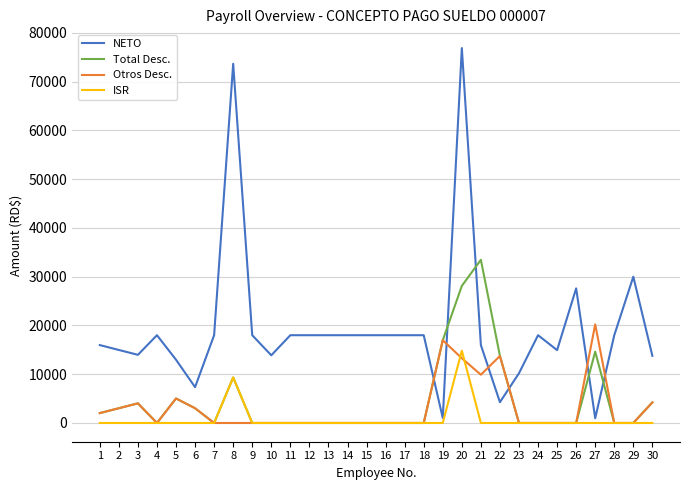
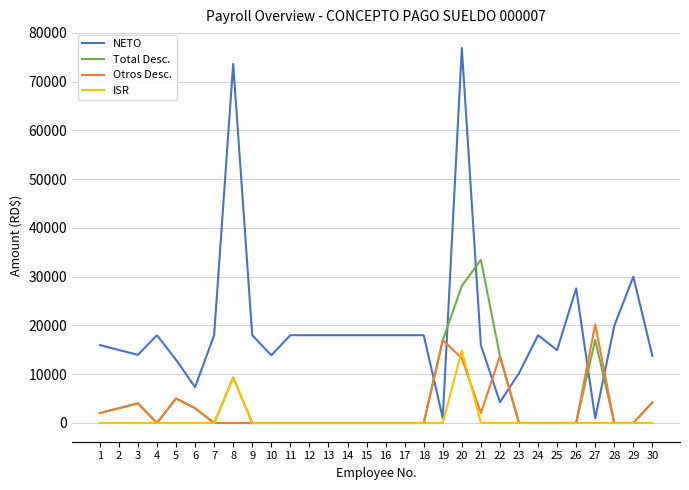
Otros Desc., 21: 10000 -> 2000
Total Desc., 27: 15000 -> 17000
NETO, 28: 18000 -> 20000
